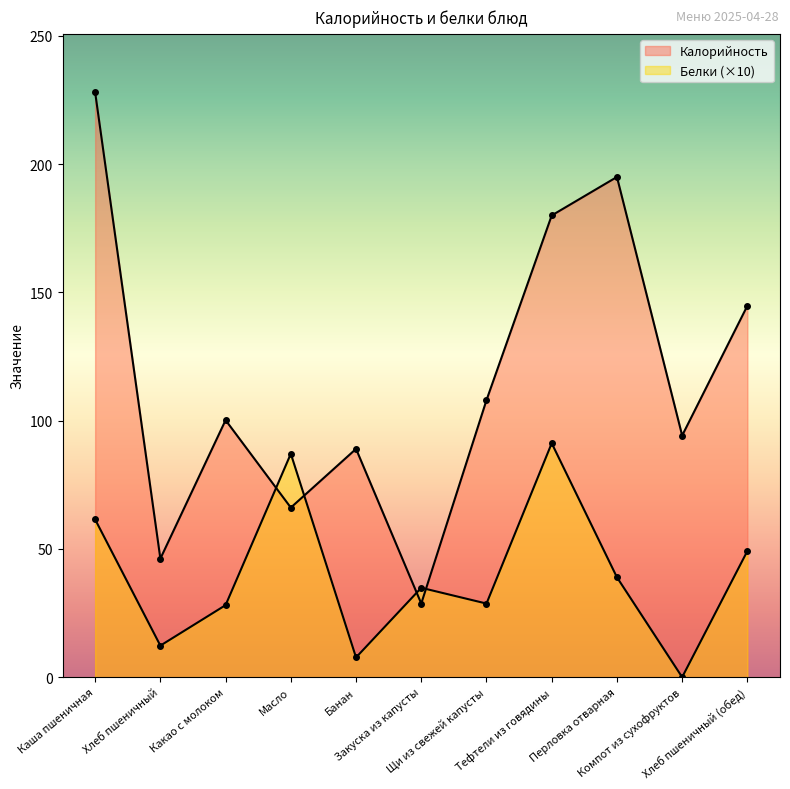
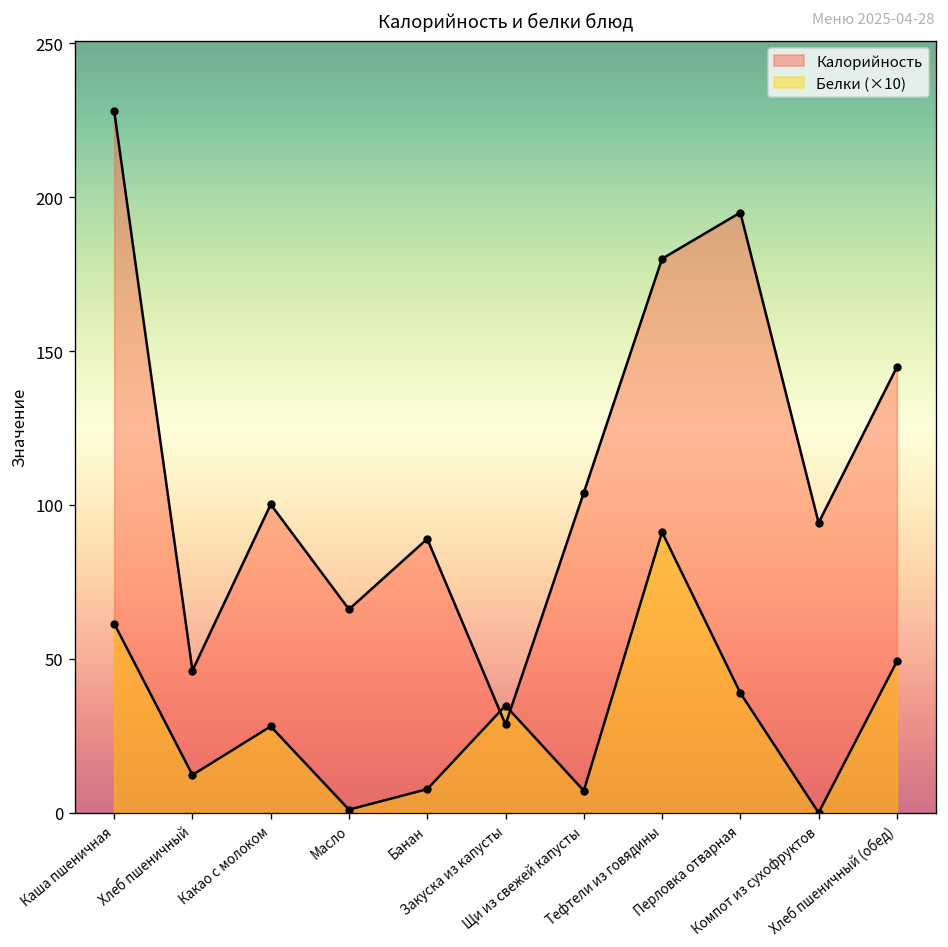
Белки (×10), Масло: 87 -> 1
Калорийность, Щи из свежей капусты: 108 -> 104
Белки (×10), Щи из свежей капусты: 29 -> 7
